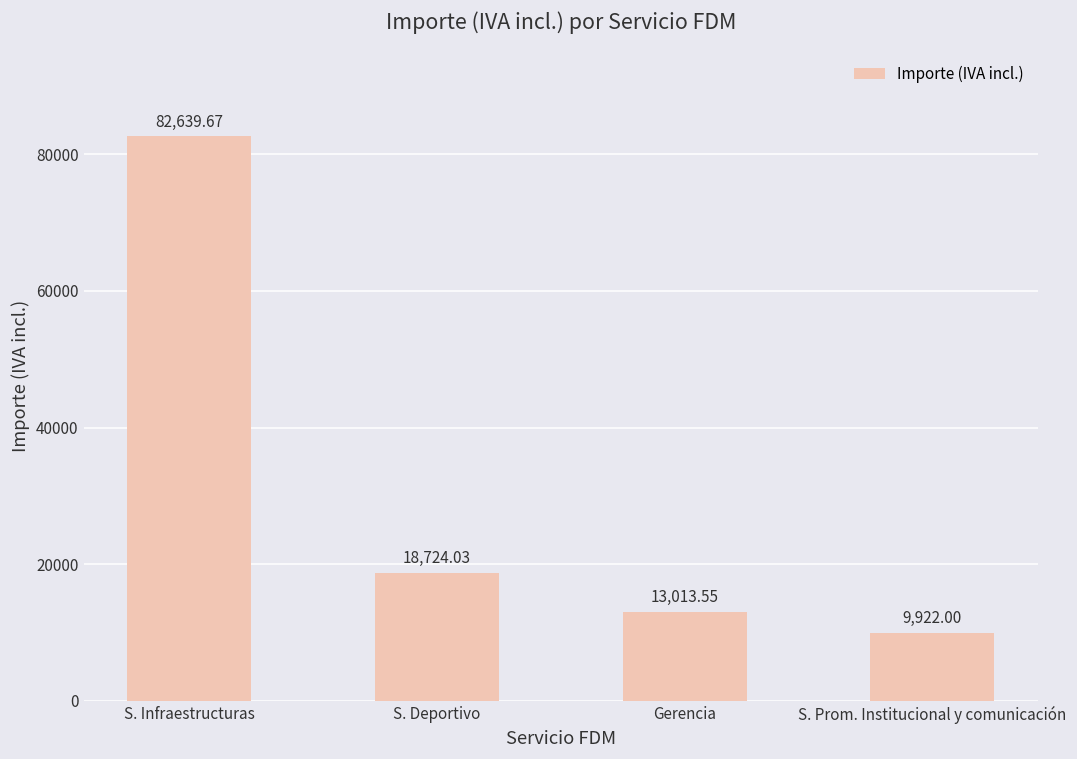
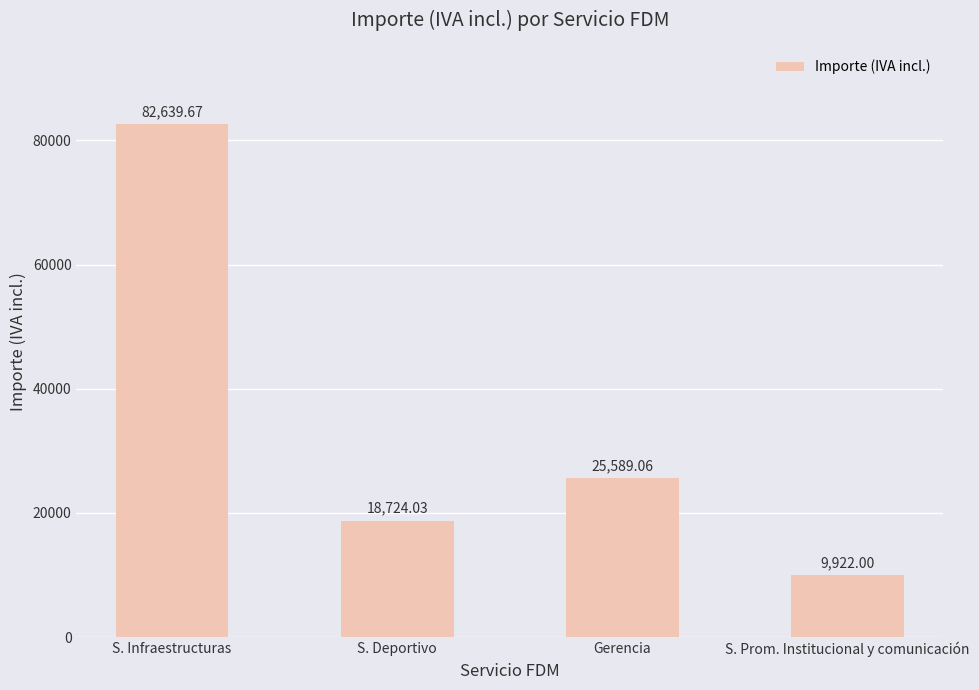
Gerencia: 13,013.55 -> 25,589.06
